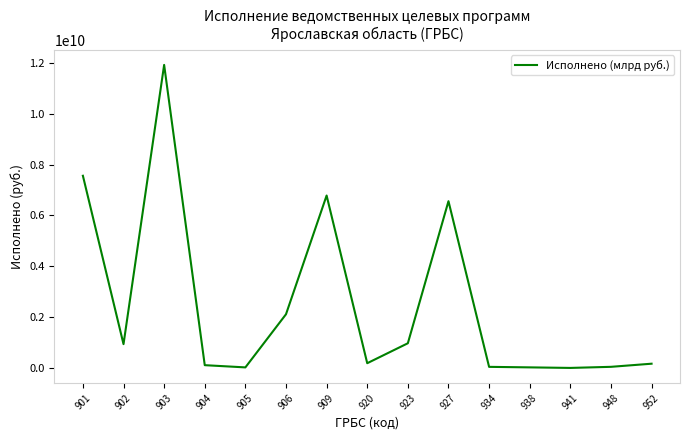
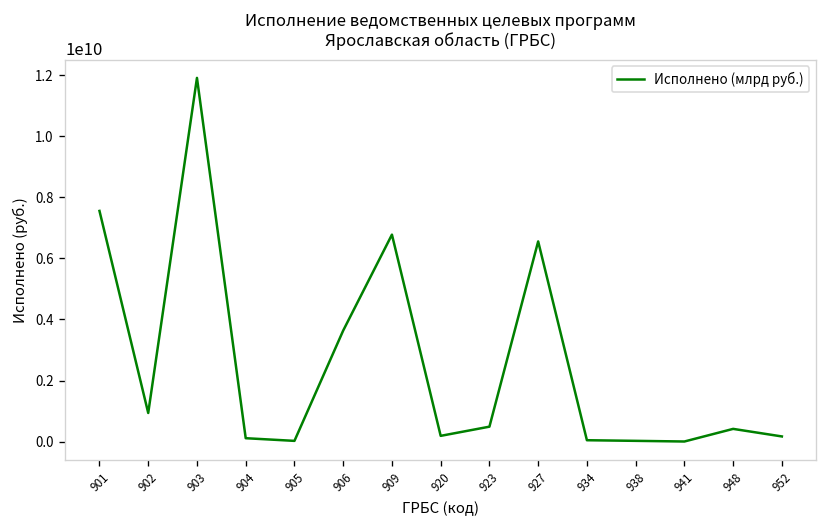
906: 2100000000 -> 3600000000
923: 1000000000 -> 500000000
948: 0 -> 400000000
